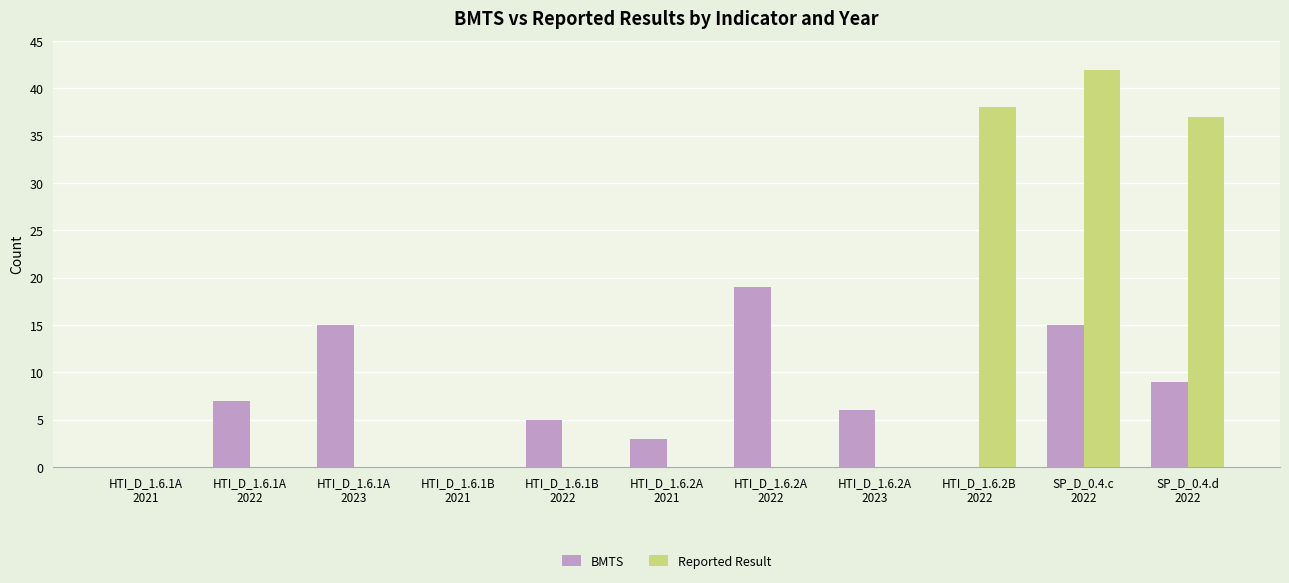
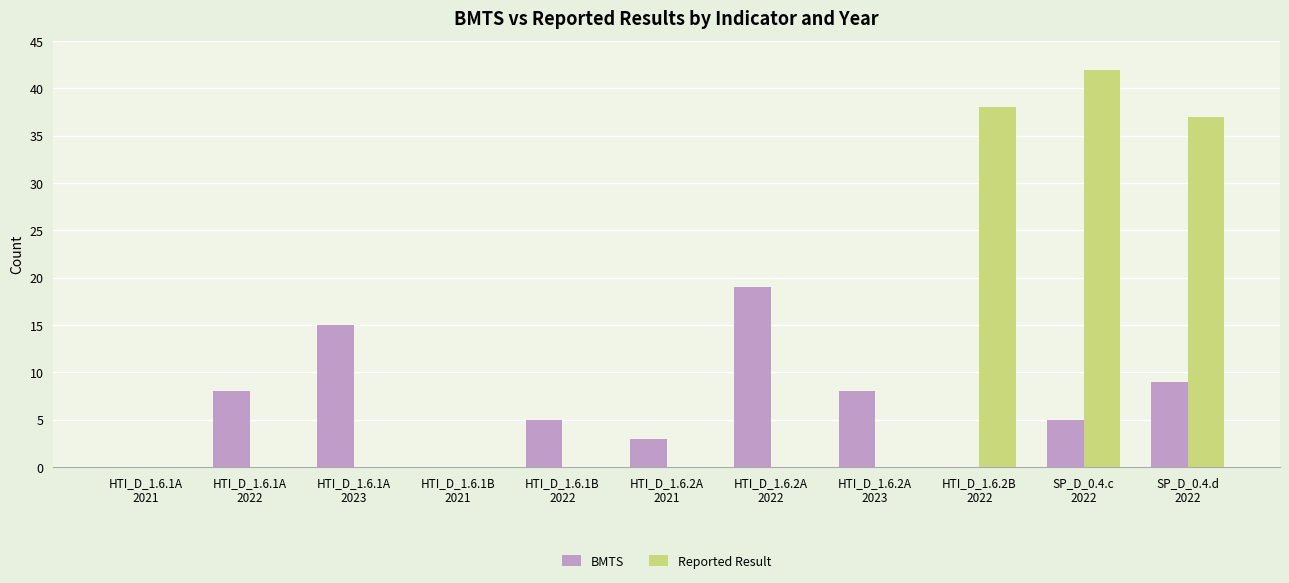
BMTS, HTI_D_1.6.1A 2022: 7 -> 8
BMTS, HTI_D_1.6.2A 2023: 6 -> 8
BMTS, SP_D_0.4.c 2022: 15 -> 5
